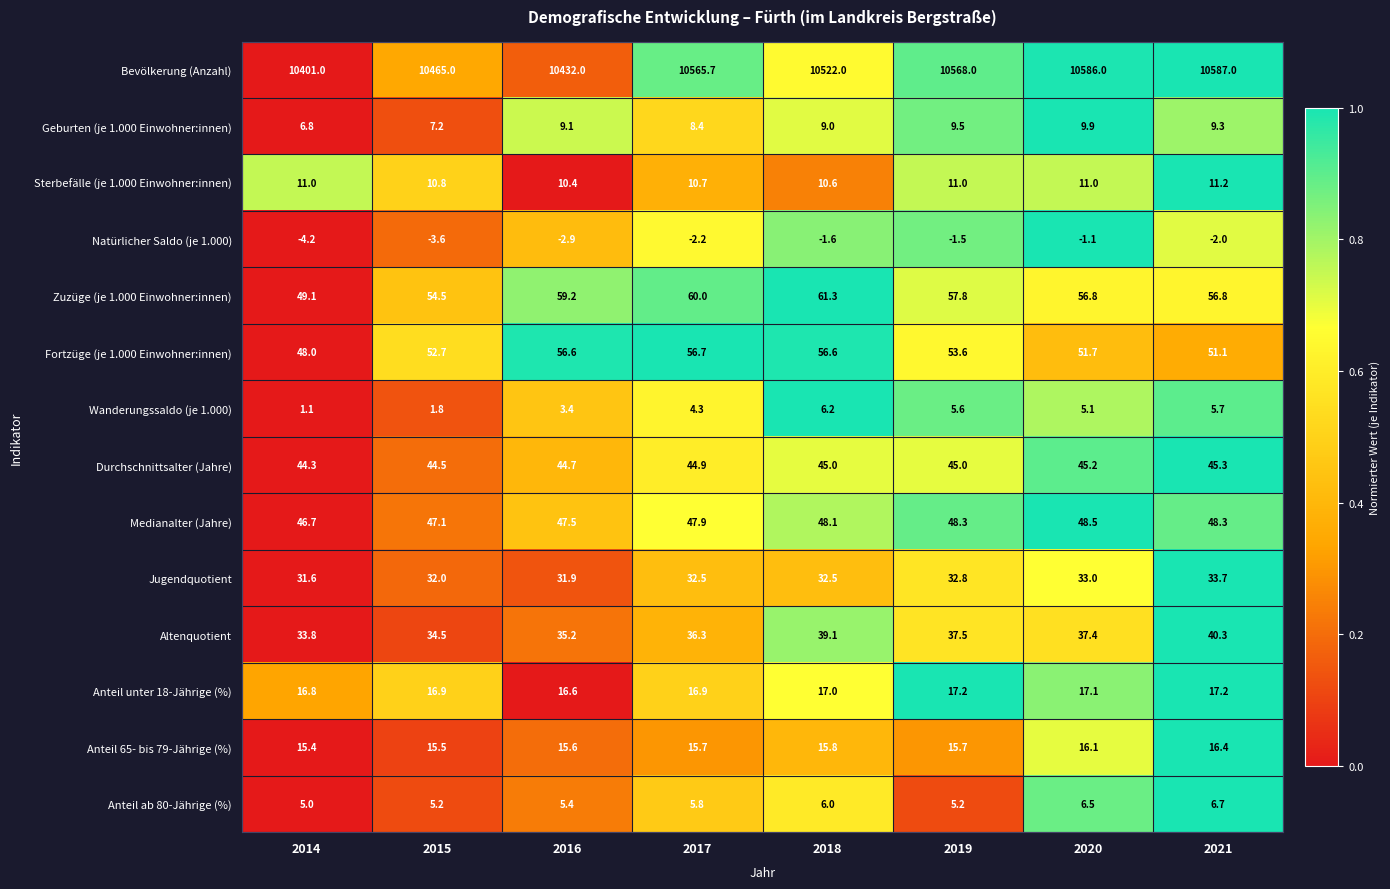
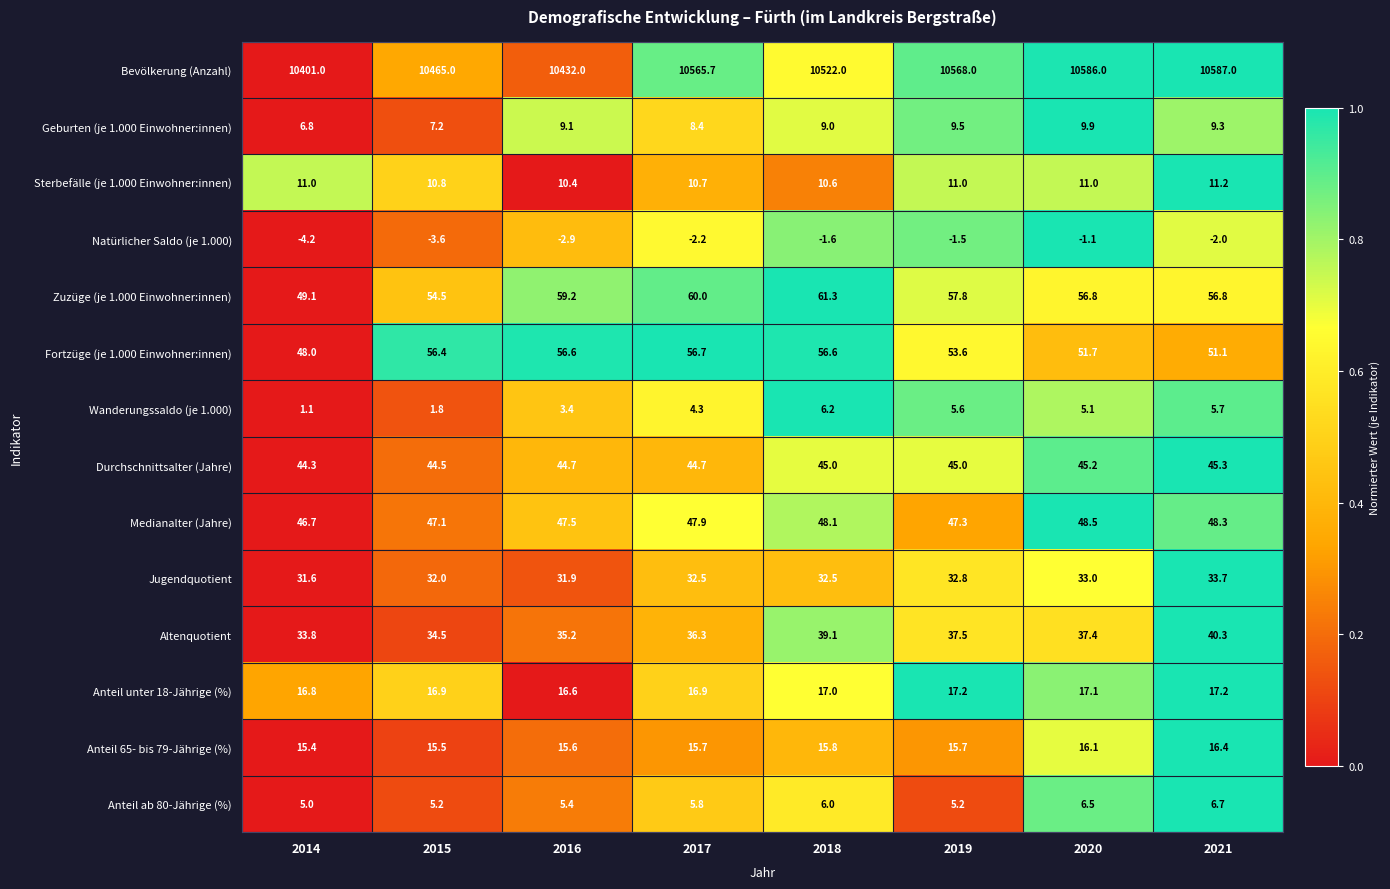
Fortzüge (je 1.000 Einwohner:innen), 2015: 52.7 -> 56.4
Durchschnittsalter (Jahre), 2017: 44.9 -> 44.7
Medianalter (Jahre), 2019: 48.3 -> 47.3
